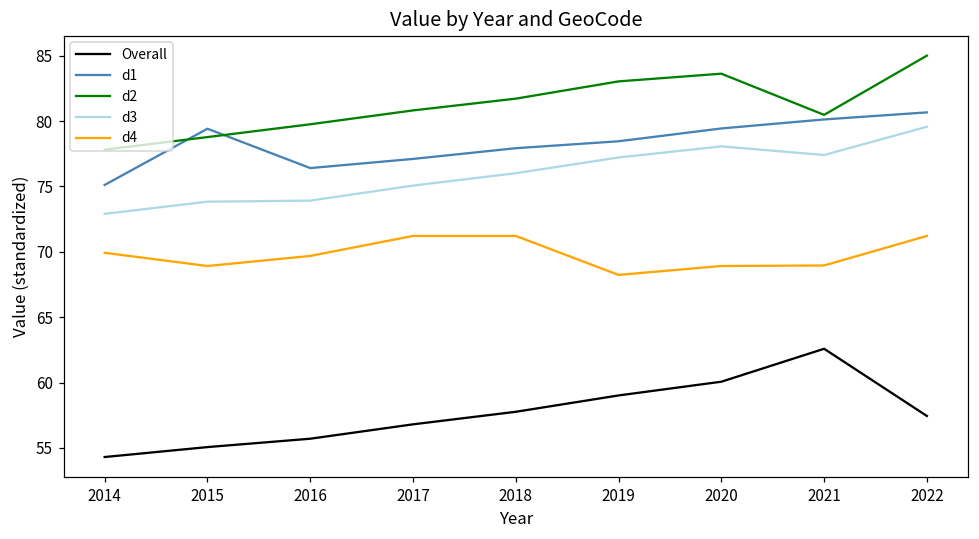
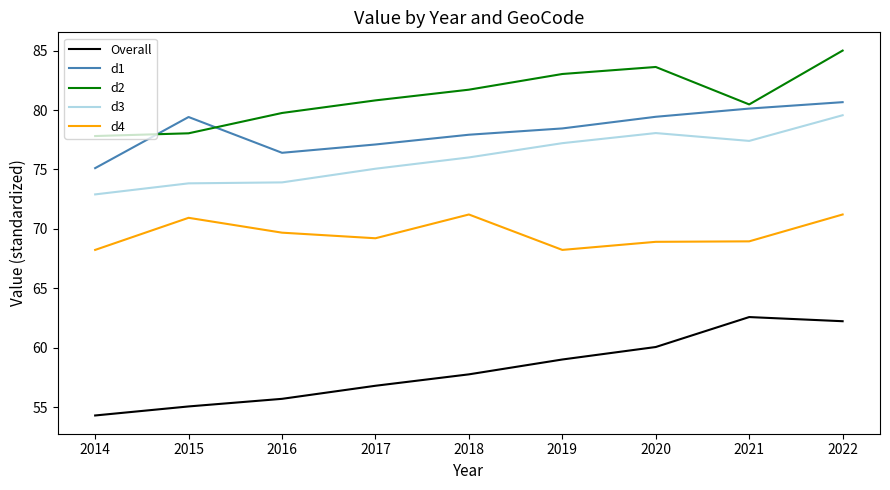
d4, 2014: 69.9 -> 68.2
d2, 2015: 78.8 -> 78.0
d4, 2015: 68.9 -> 70.9
d4, 2017: 71.2 -> 69.2
Overall, 2022: 57.4 -> 62.2
